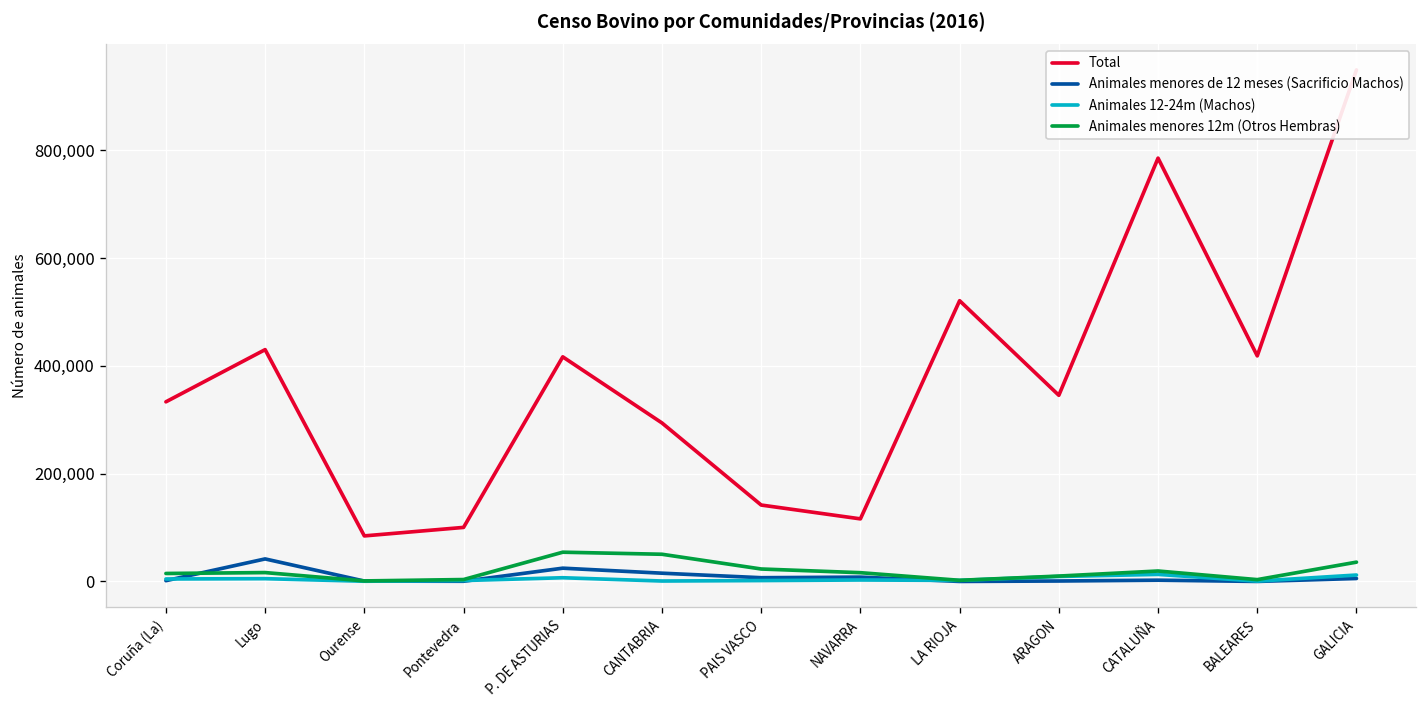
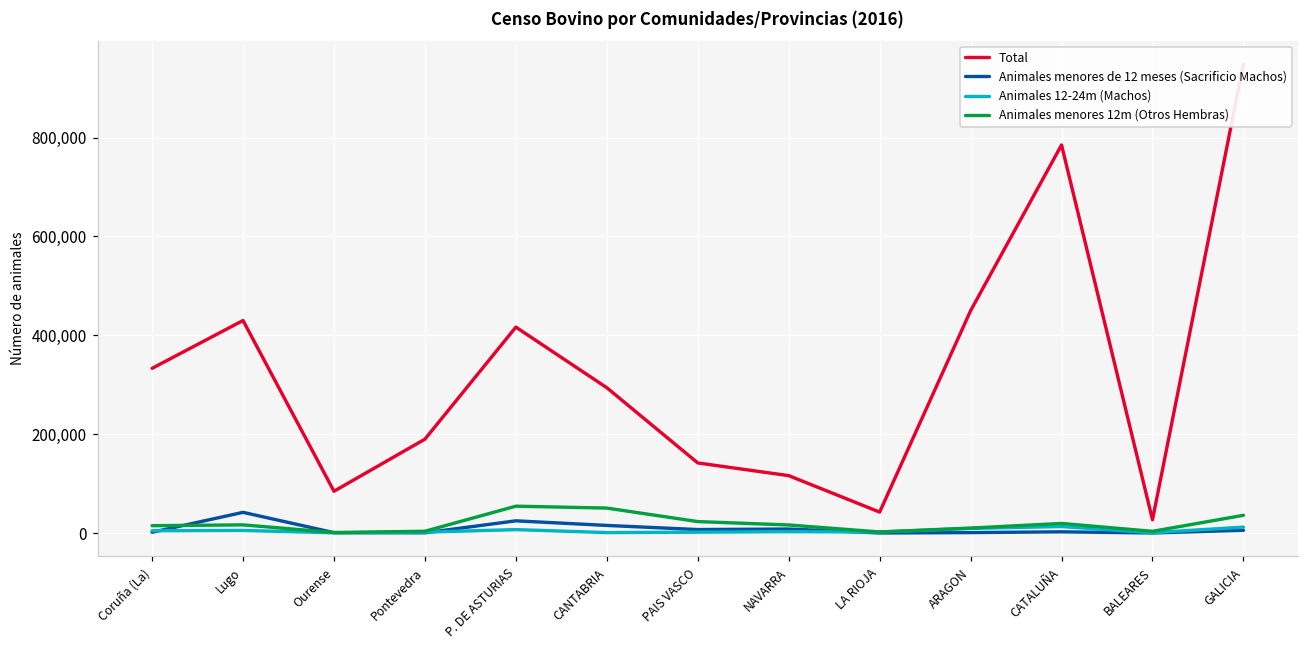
Total, Pontevedra: 100,000 -> 190,000
Total, LA RIOJA: 520,000 -> 40,000
Total, ARAGON: 350,000 -> 450,000
Total, BALEARES: 420,000 -> 30,000
